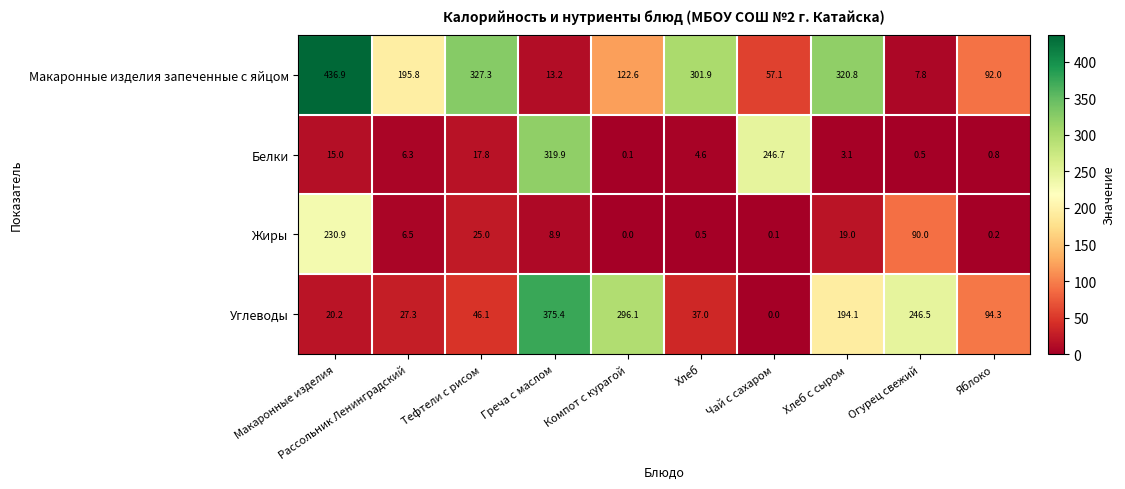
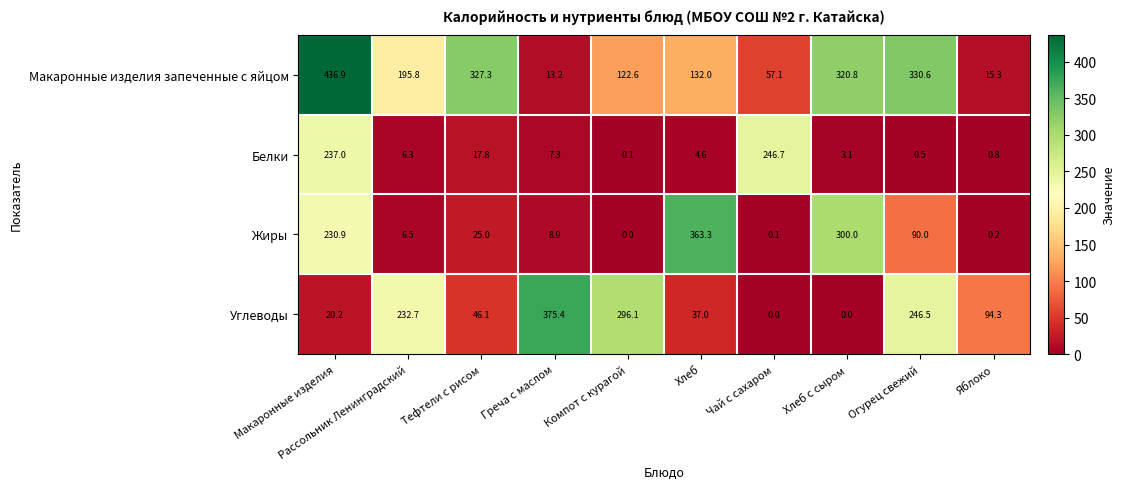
Макаронные изделия запеченные с яйцом, Хлеб: 301.9 -> 132.0
Макаронные изделия запеченные с яйцом, Огурец свежий: 7.8 -> 330.6
Макаронные изделия запеченные с яйцом, Яблоко: 92.0 -> 15.3
Белки, Макаронные изделия: 15.0 -> 237.0
Белки, Греча с маслом: 319.9 -> 7.3
Жиры, Хлеб: 0.5 -> 363.3
Жиры, Хлеб с сыром: 19.0 -> 300.0
Углеводы, Рассольник Ленинградский: 27.3 -> 232.7
Углеводы, Хлеб с сыром: 194.1 -> 0.0
